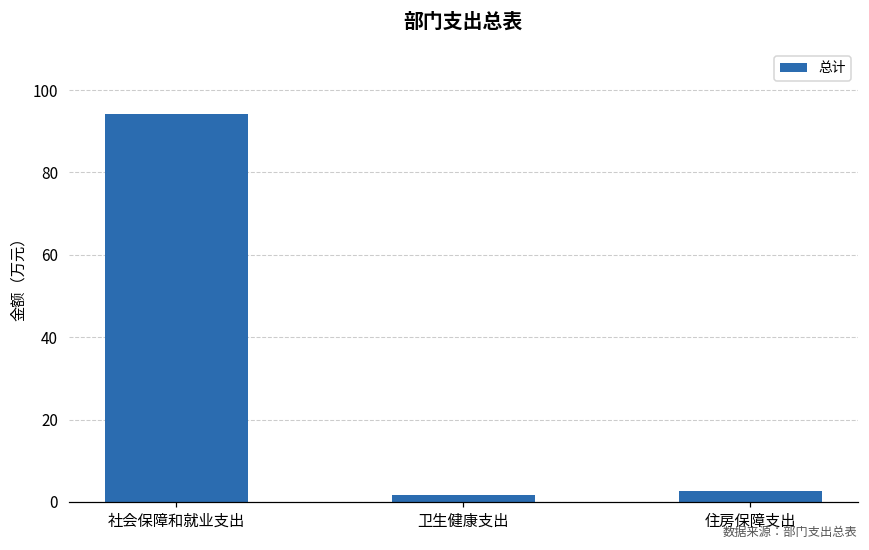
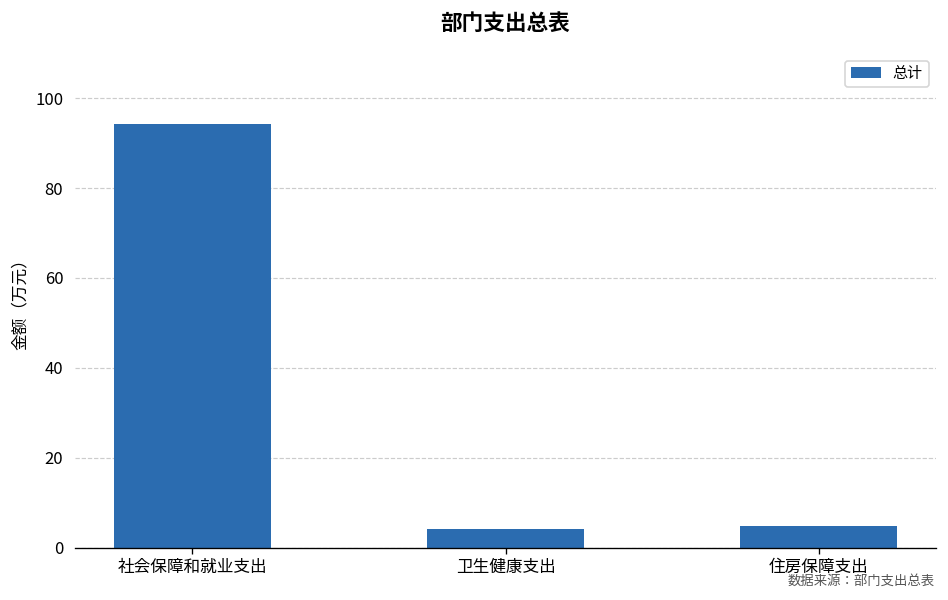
卫生健康支出: 2 -> 4
住房保障支出: 3 -> 5
